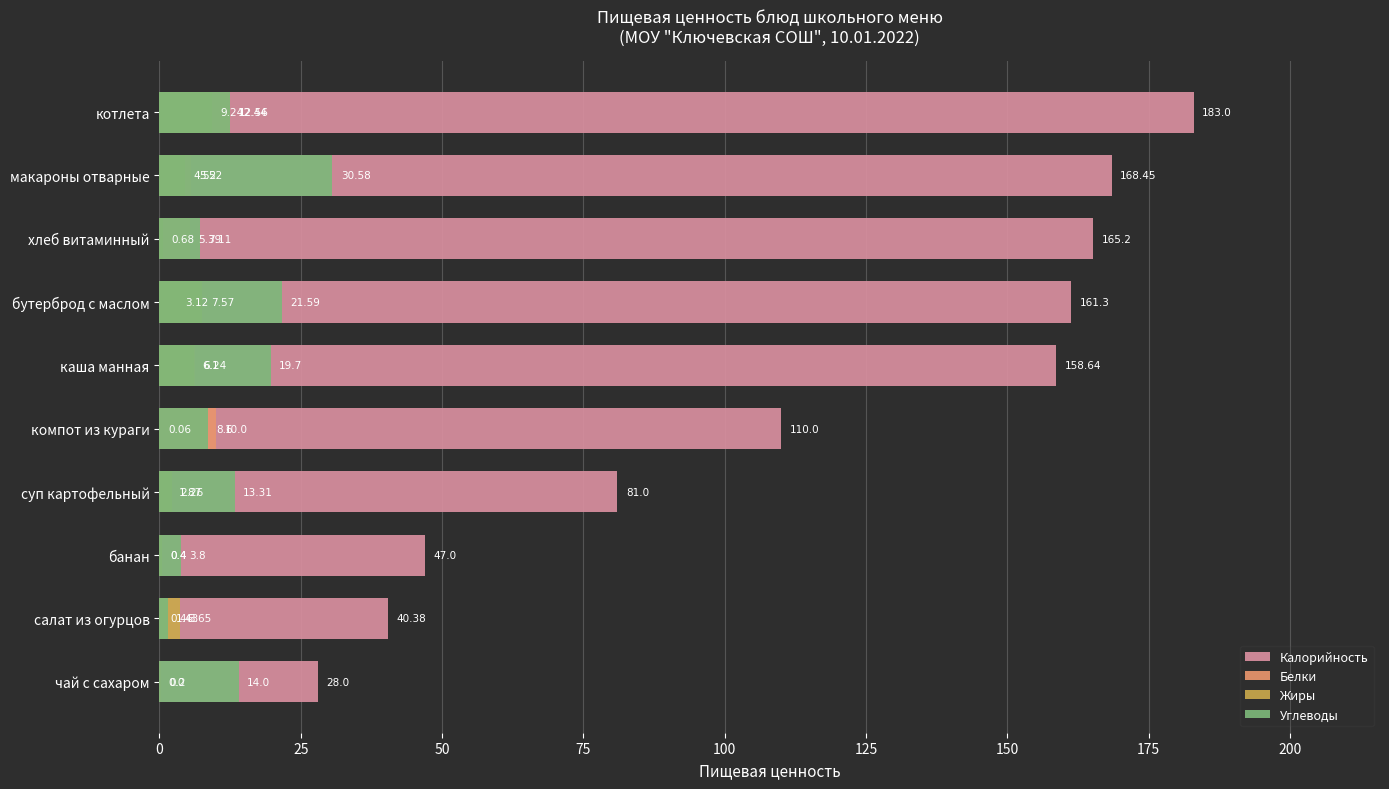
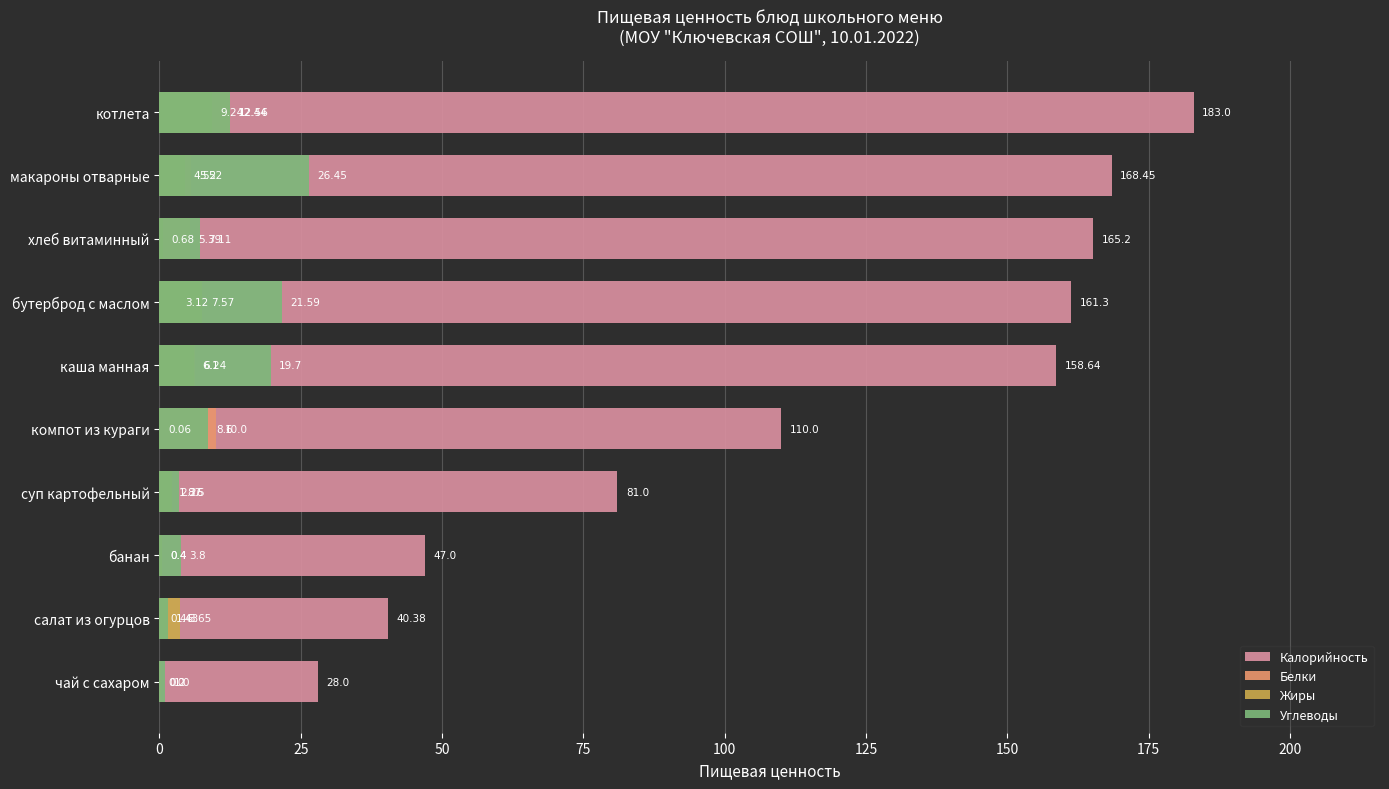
Углеводы, макароны отварные: 30.58 -> 26.45
Углеводы, суп картофельный: 13.31 -> 3.5
Углеводы, чай с сахаром: 14.0 -> 1.0
